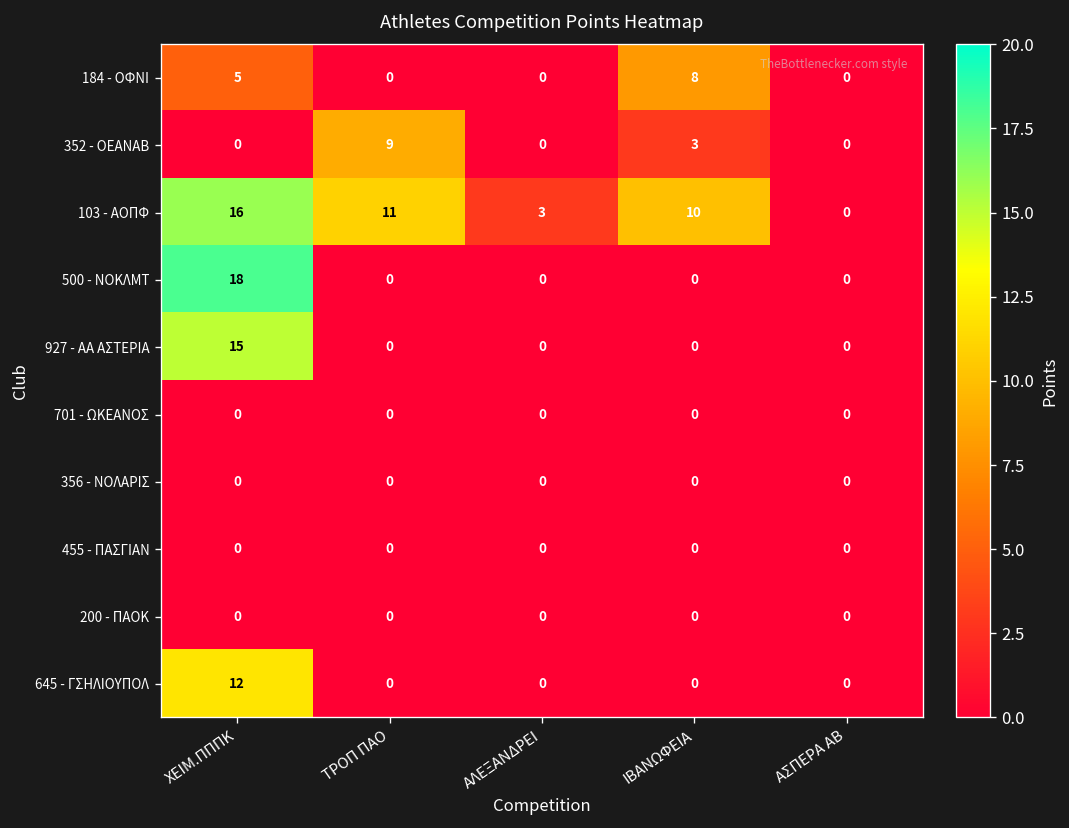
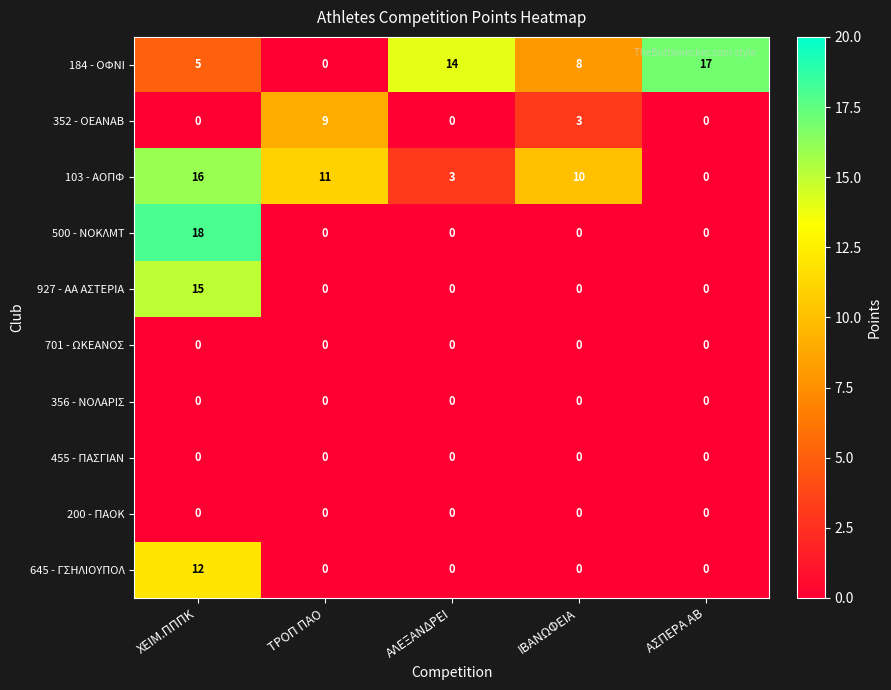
184 - ΟΦΝΙ, ΑΛΕΞΑΝΔΡΕΙ: 0 -> 14
184 - ΟΦΝΙ, ΑΣΠΕΡΑ ΑΒ: 0 -> 17
